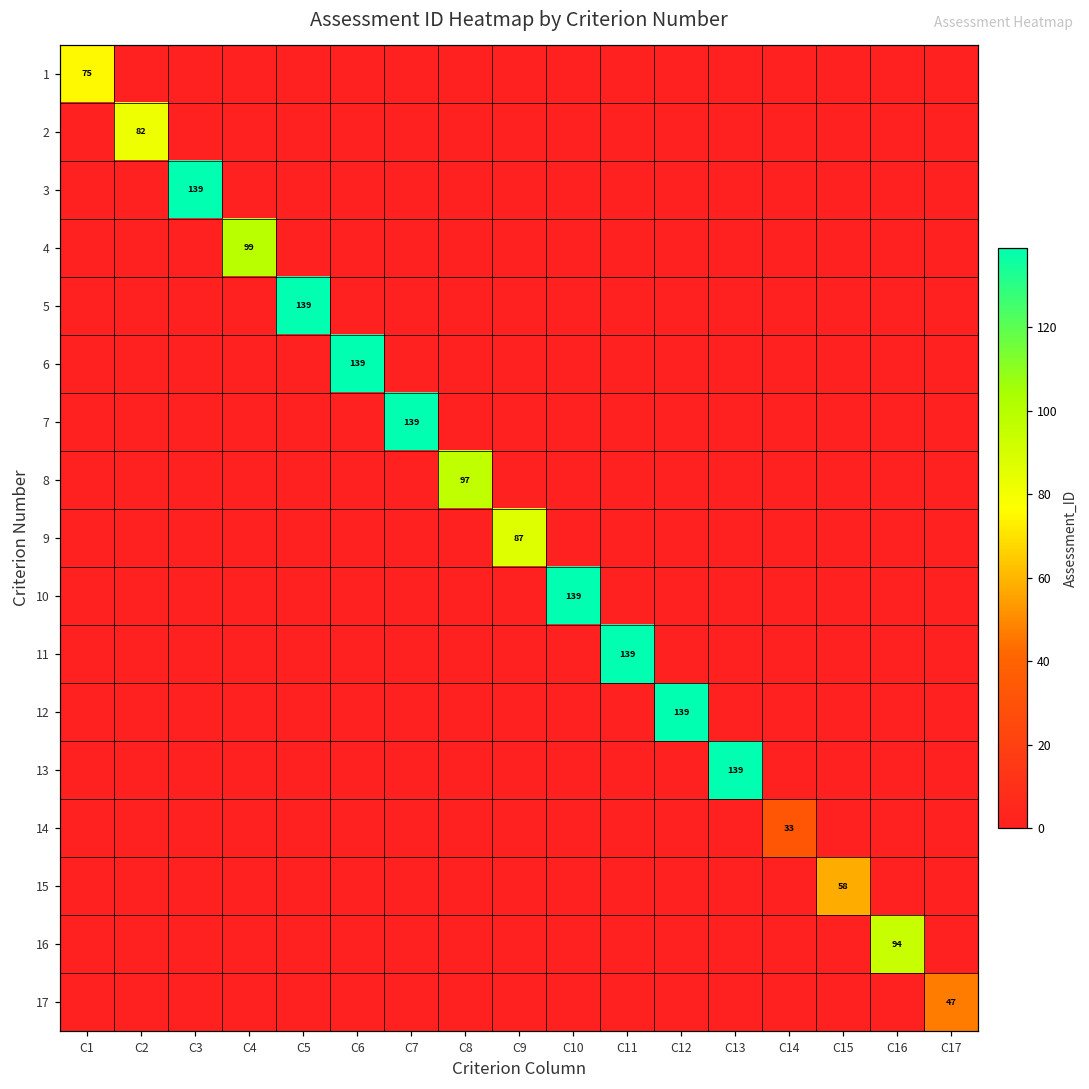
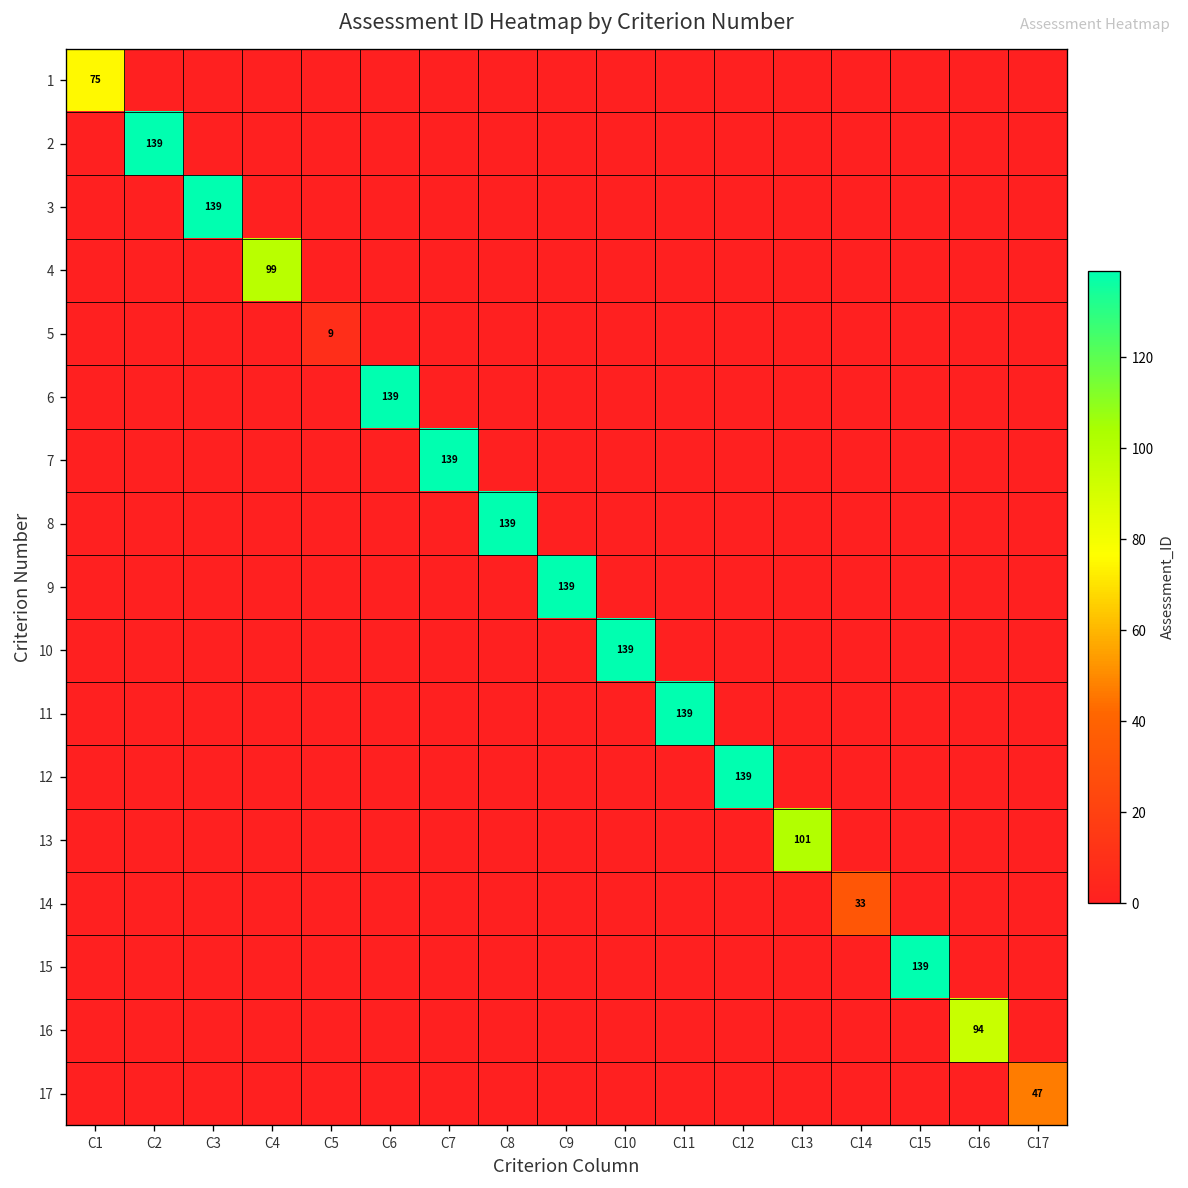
2, C2: 82 -> 139
5, C5: 139 -> 9
8, C8: 97 -> 139
9, C9: 87 -> 139
13, C13: 139 -> 101
15, C15: 58 -> 139
